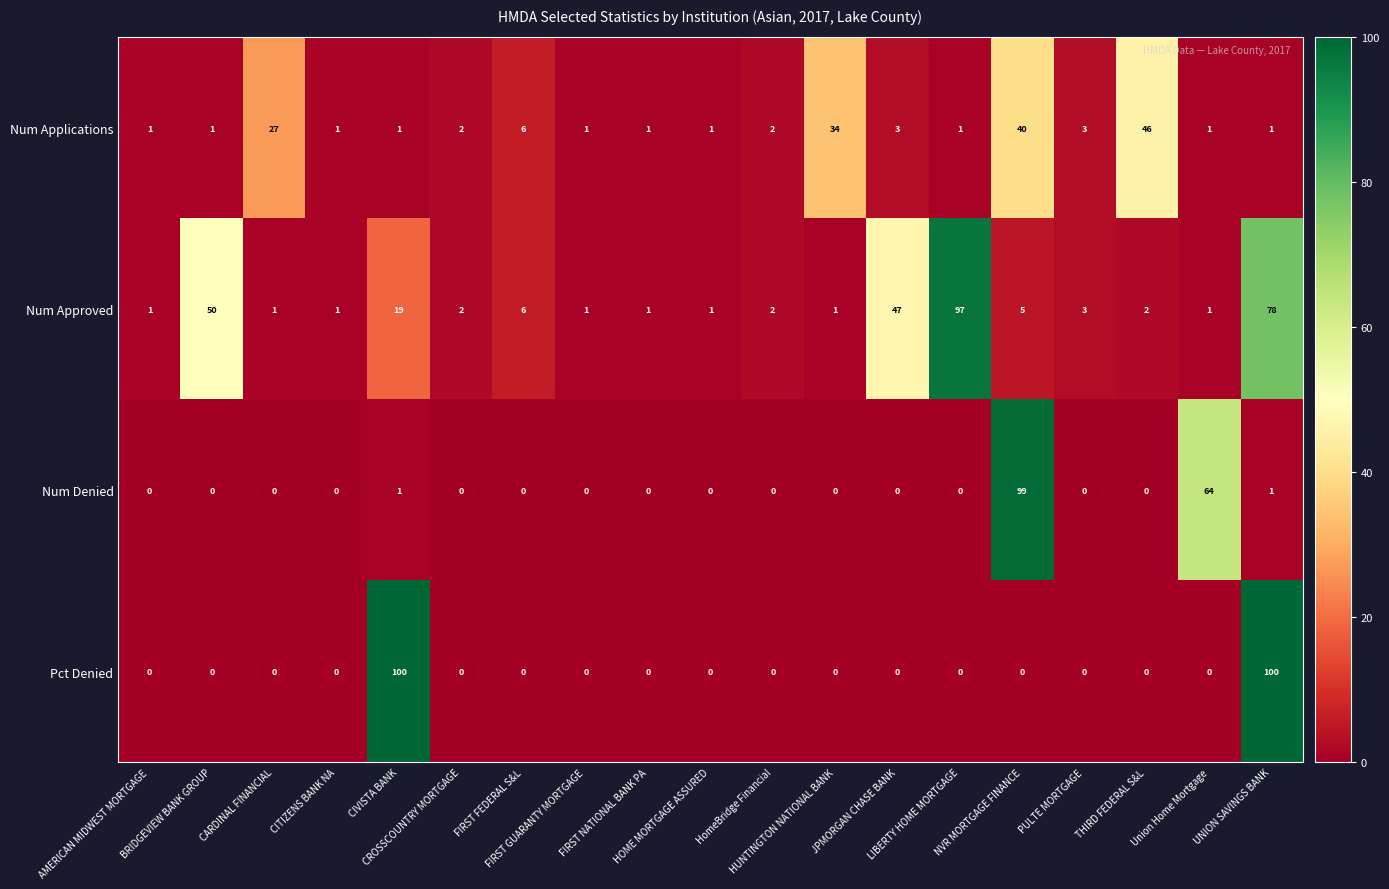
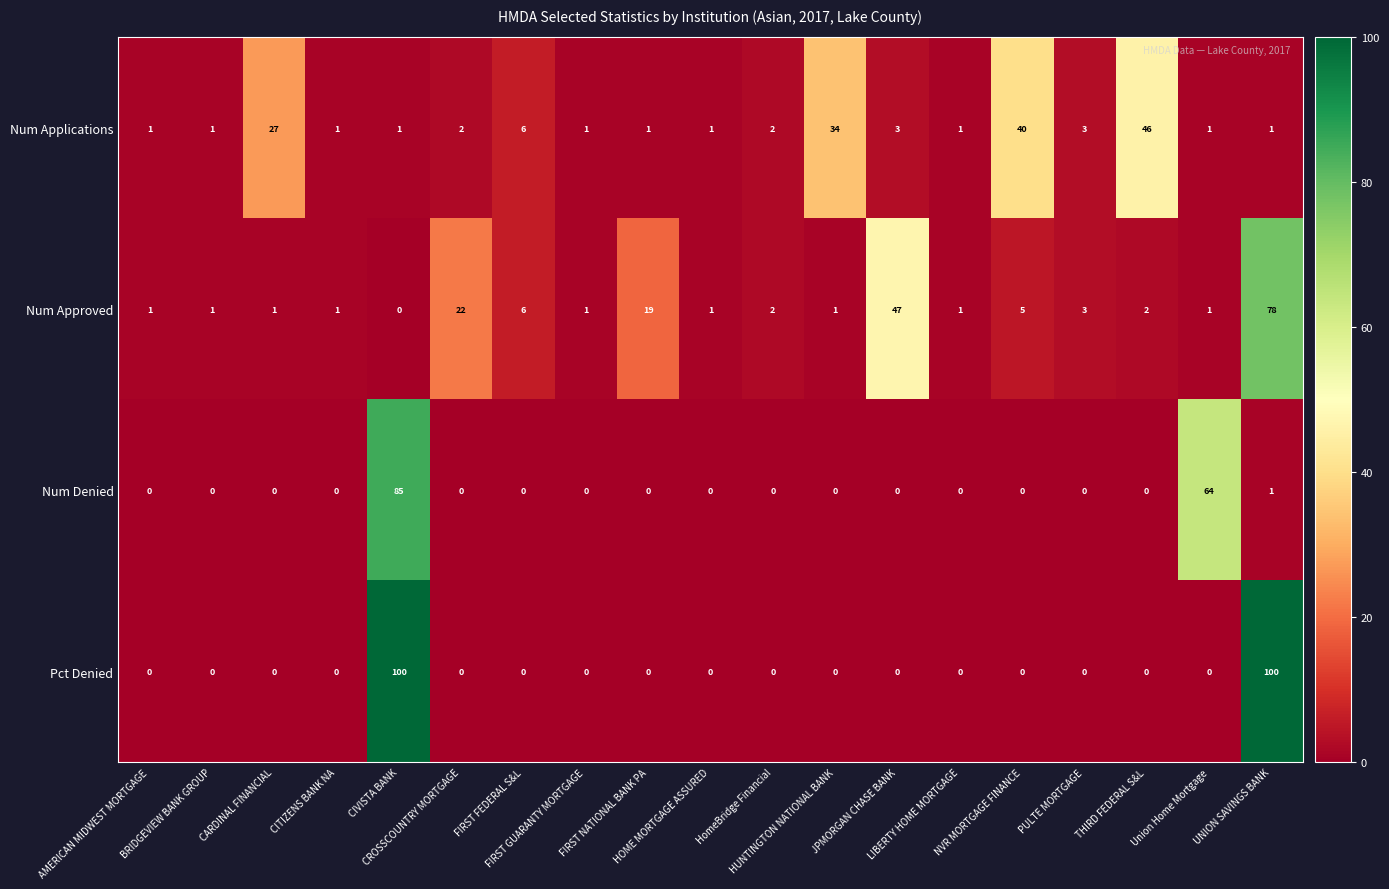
Num Approved, BRIDGEVIEW BANK GROUP: 50 -> 1
Num Approved, CIVISTA BANK: 19 -> 0
Num Approved, CROSSCOUNTRY MORTGAGE: 2 -> 22
Num Approved, FIRST NATIONAL BANK PA: 1 -> 19
Num Approved, LIBERTY HOME MORTGAGE: 97 -> 1
Num Denied, CIVISTA BANK: 1 -> 85
Num Denied, NVR MORTGAGE FINANCE: 99 -> 0
